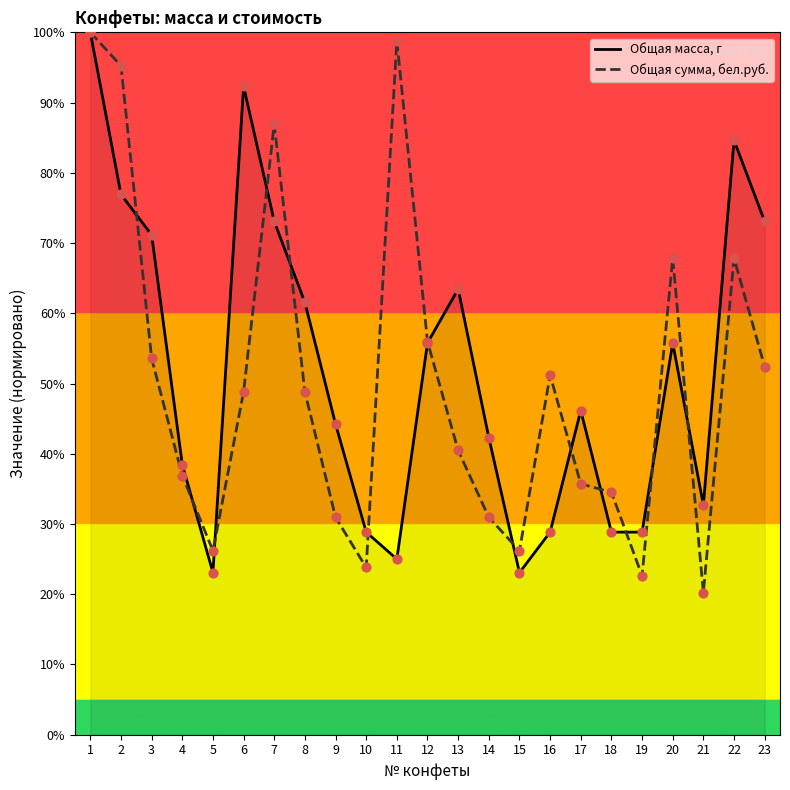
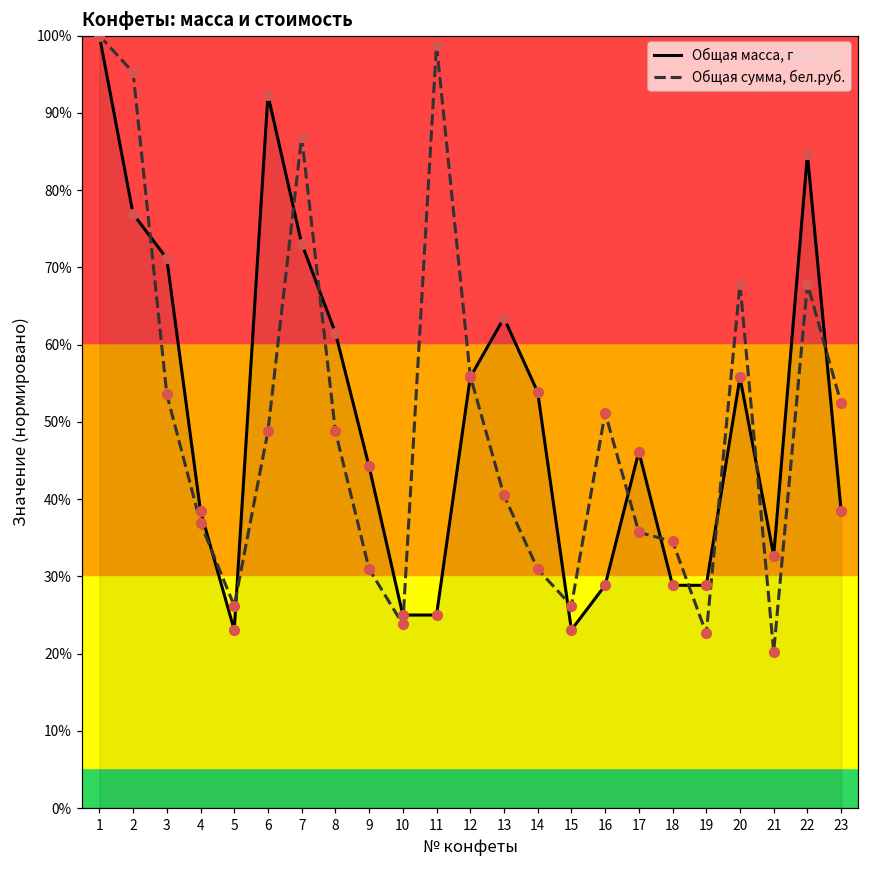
Общая масса, г, 10: 29% -> 25%
Общая масса, г, 14: 42% -> 54%
Общая масса, г, 23: 73% -> 38%
